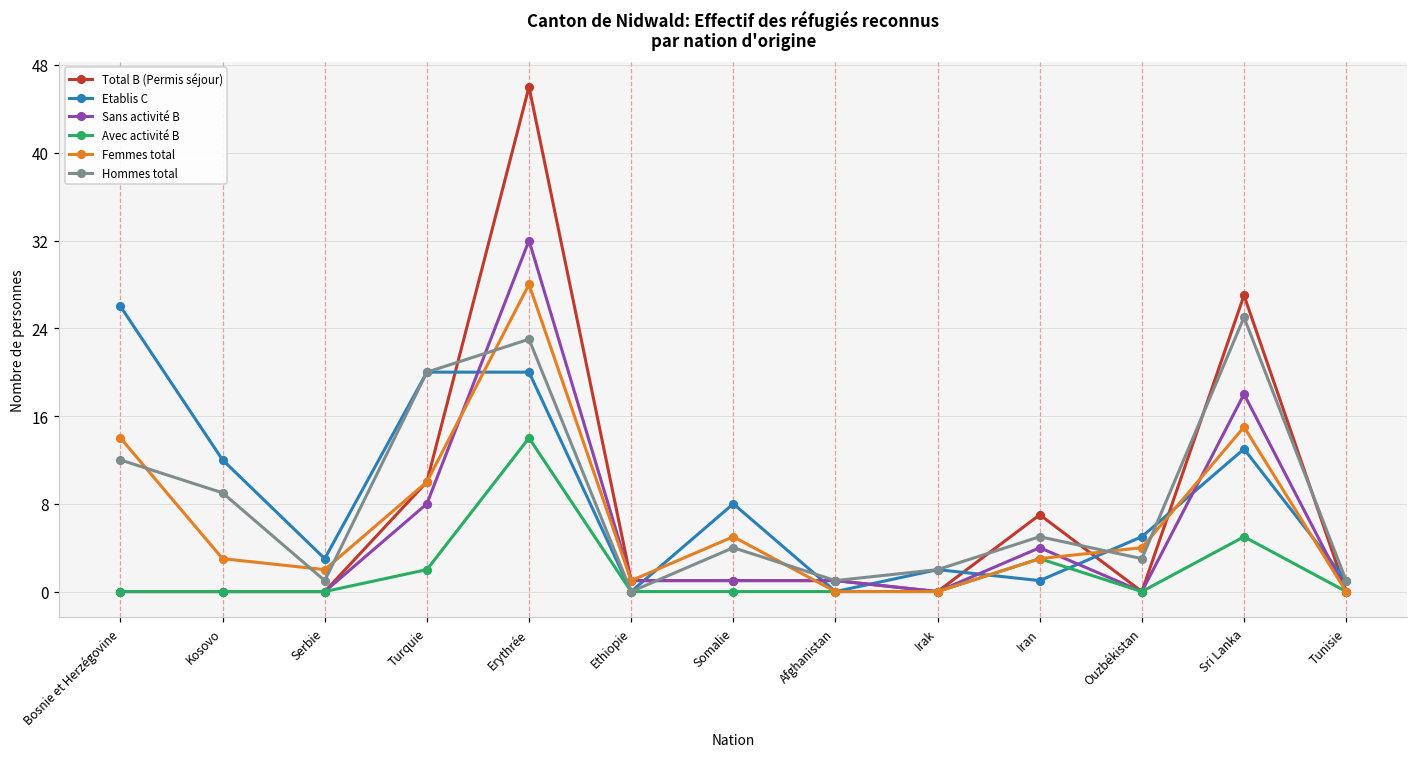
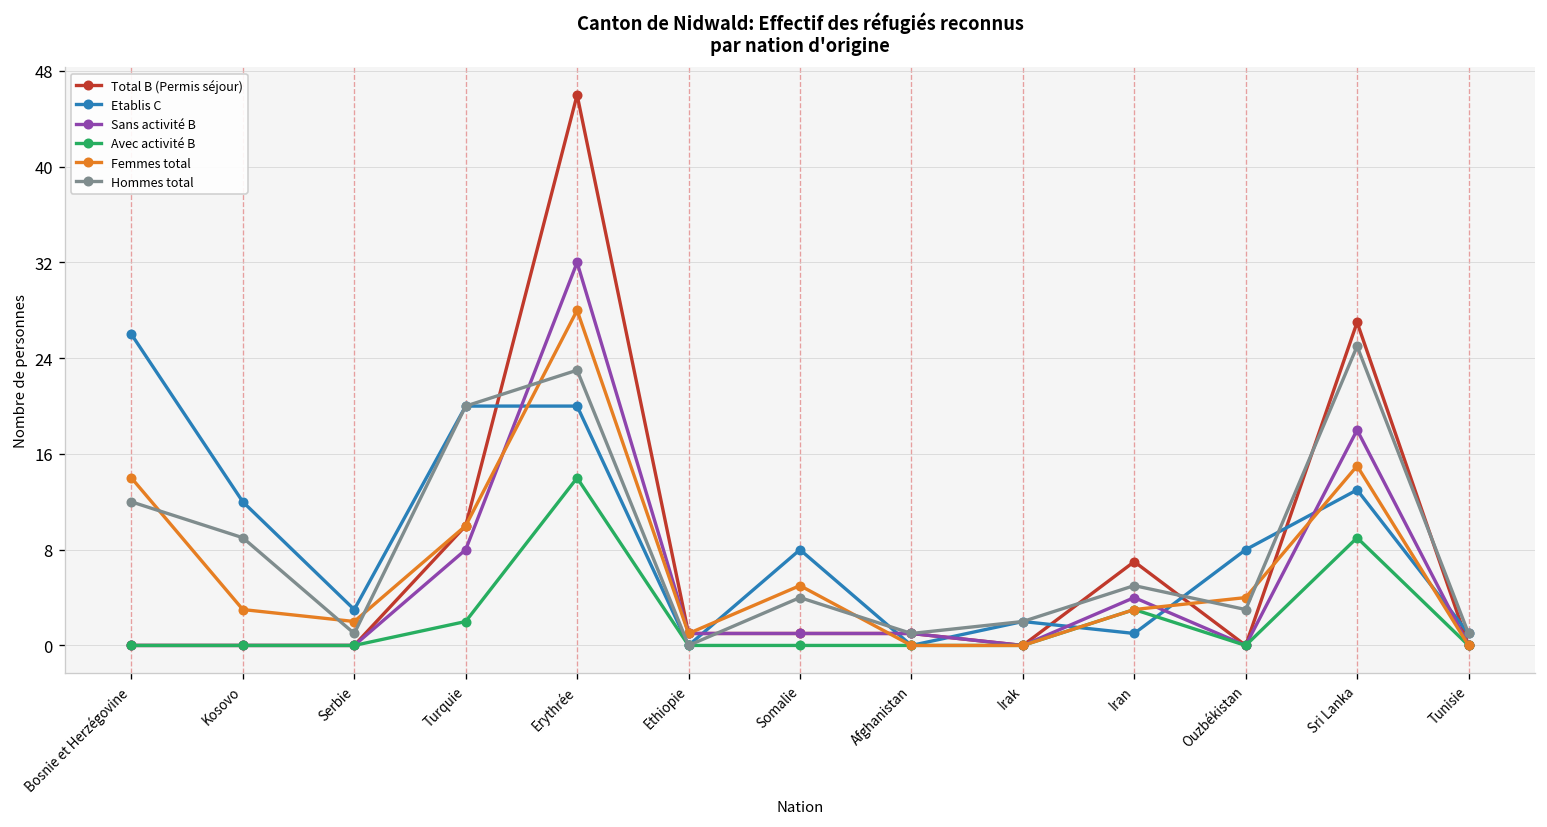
Etablis C, Ouzbékistan: 5 -> 8
Avec activité B, Sri Lanka: 5 -> 9
